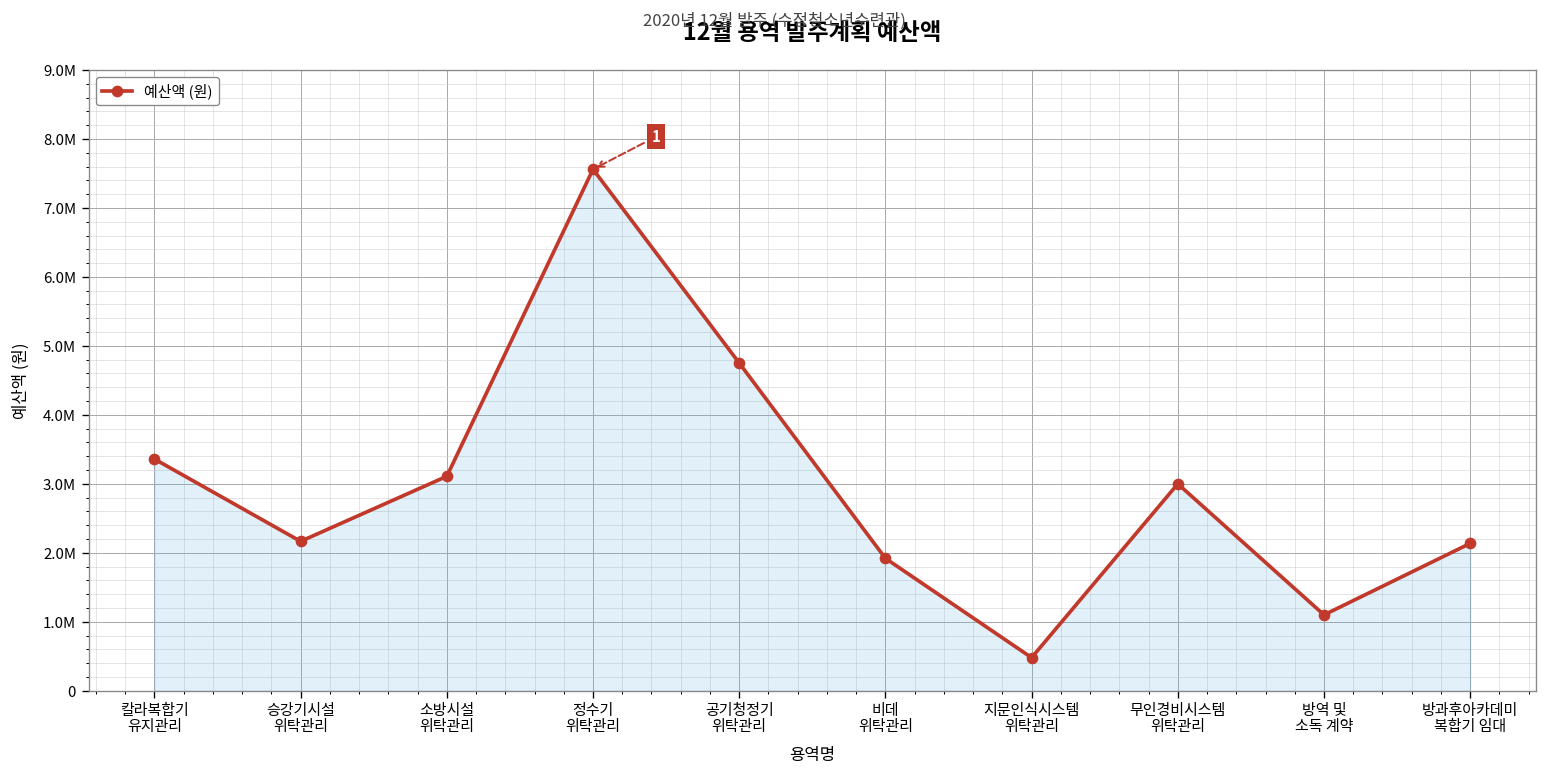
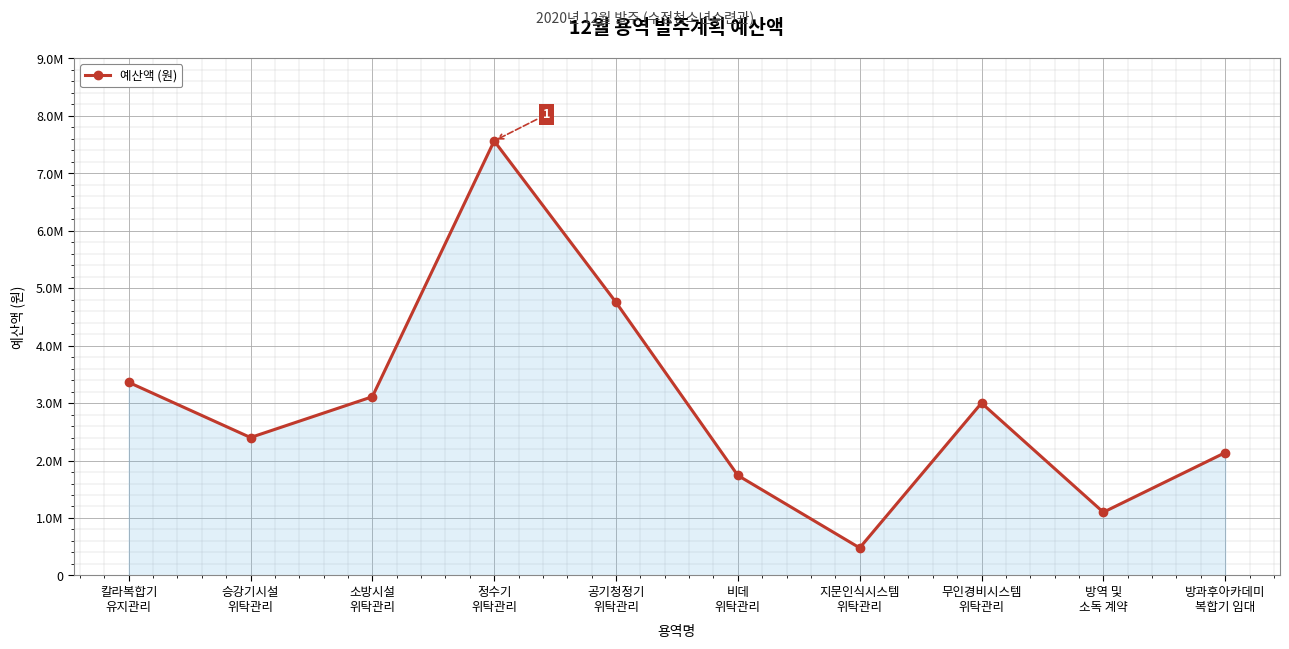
승강기시설 위탁관리: 2200000 -> 2400000
비데 위탁관리: 1900000 -> 1700000
